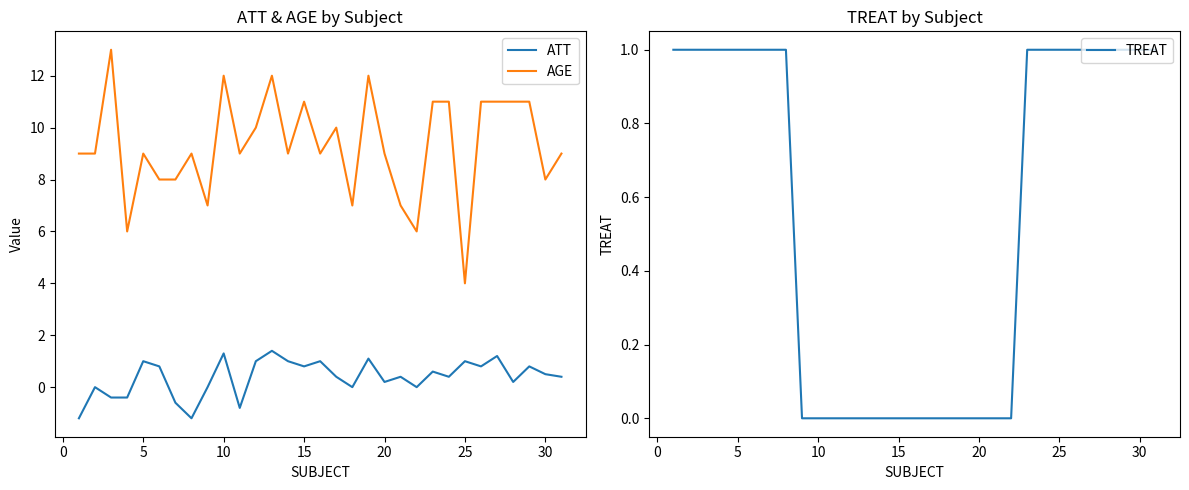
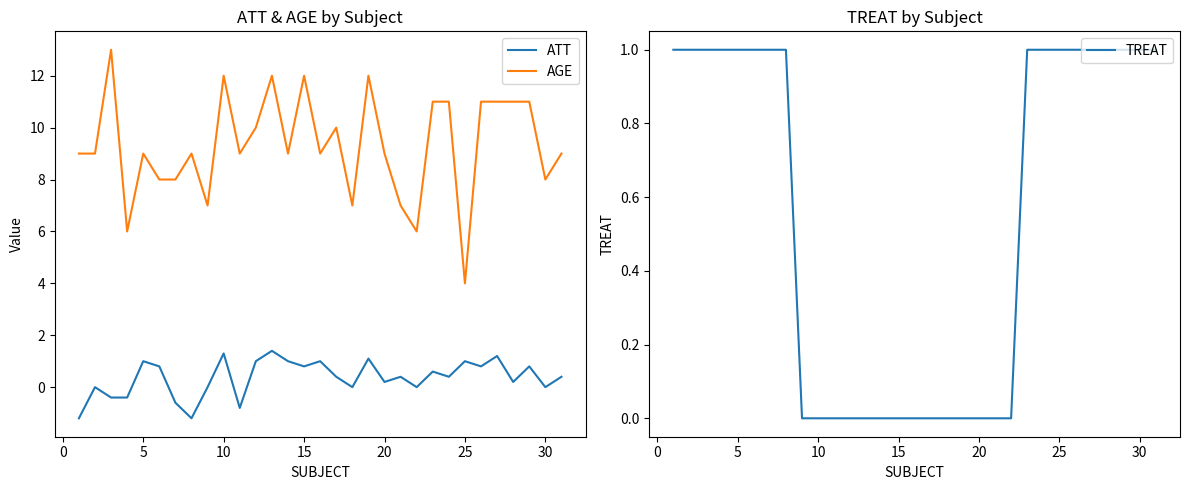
ATT & AGE by Subject, AGE, 15: 11 -> 12
ATT & AGE by Subject, ATT, 30: 0.5 -> 0.0
